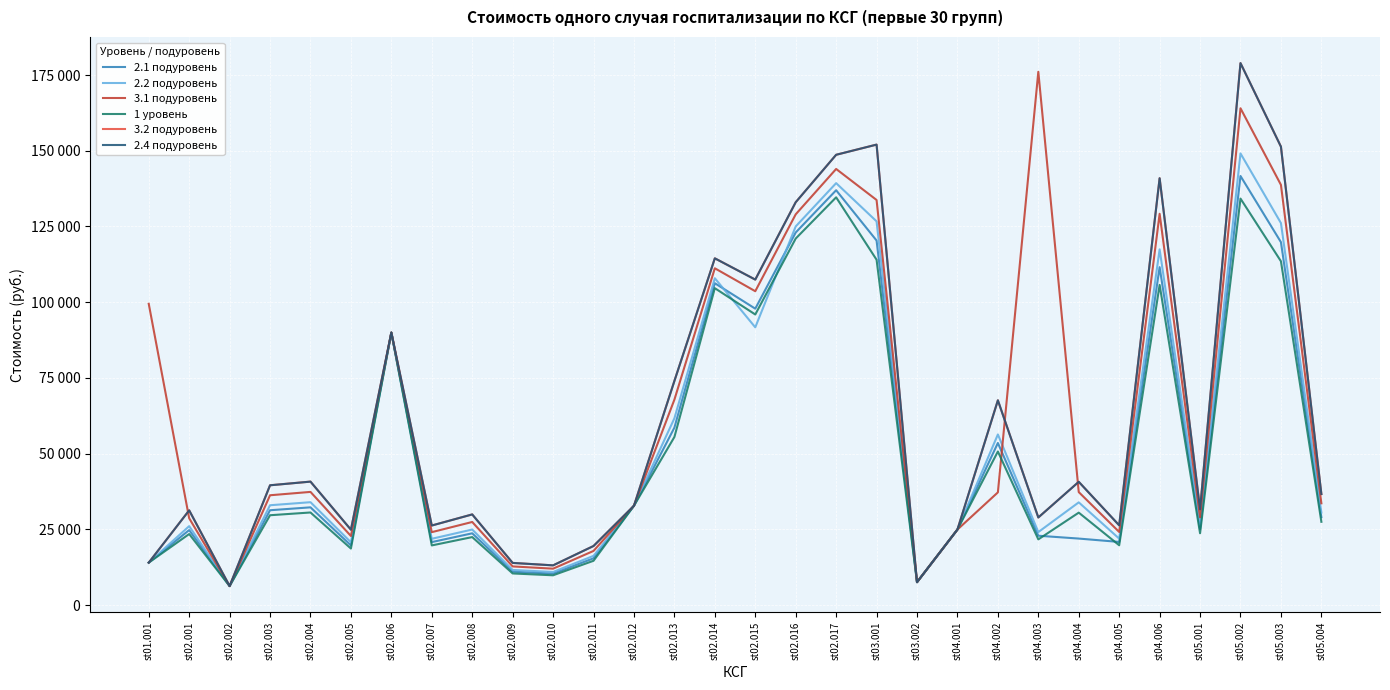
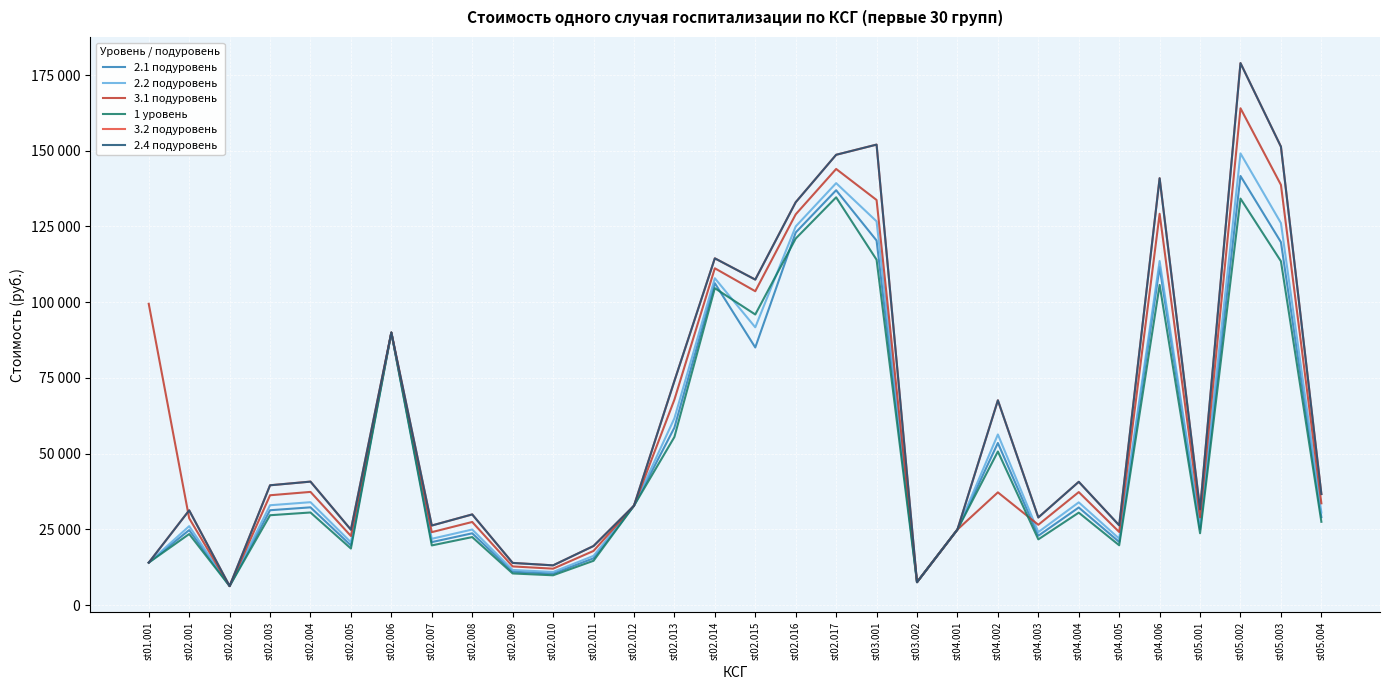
2.1 подуровень, st02.015: 98000 -> 85000
3.1 подуровень, st04.003: 176000 -> 27000
2.1 подуровень, st04.004: 22000 -> 32000
2.2 подуровень, st04.006: 117000 -> 114000
